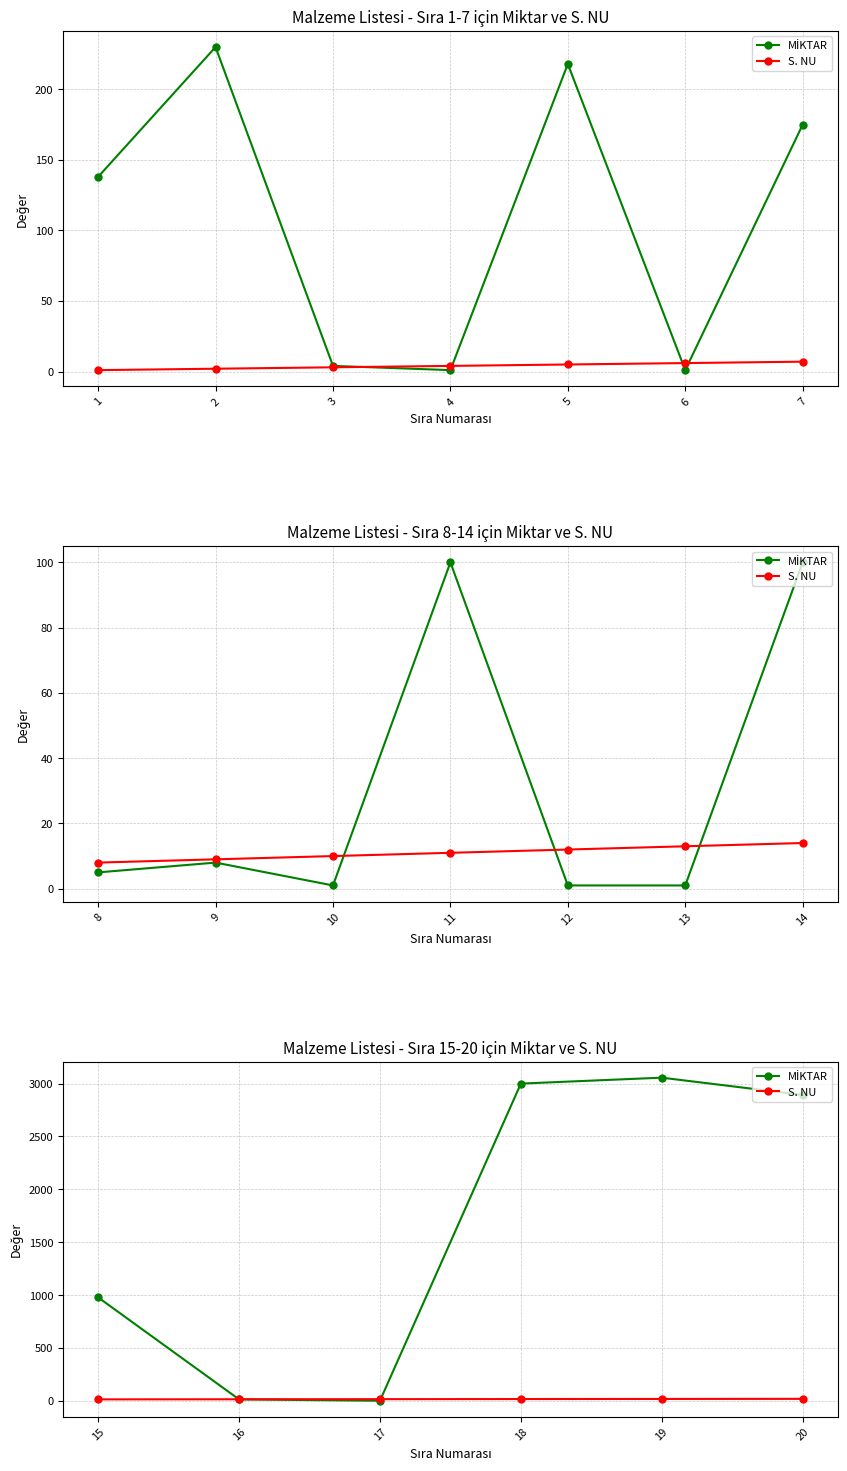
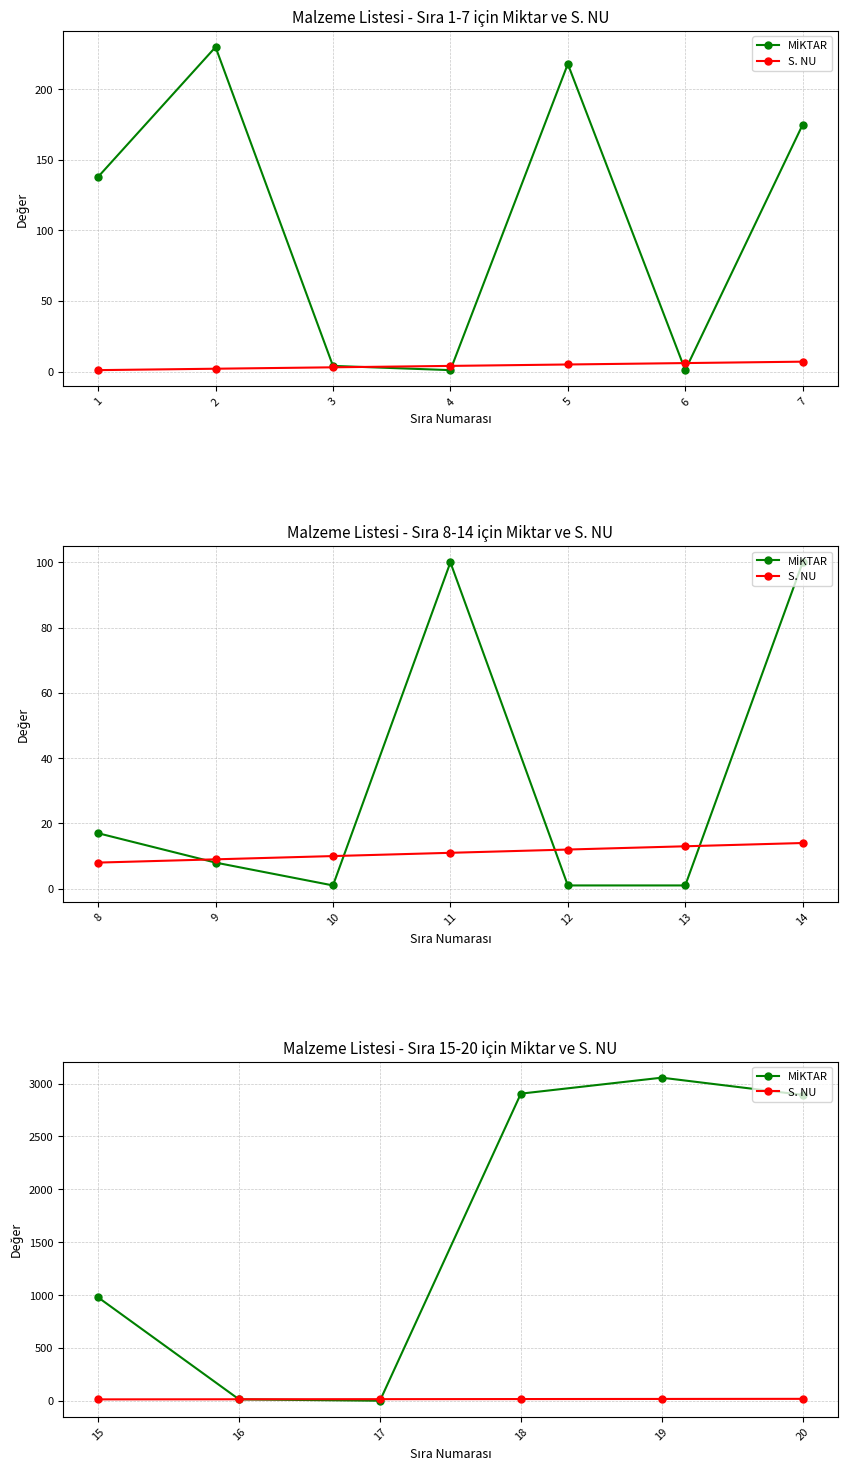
Malzeme Listesi - Sıra 8-14 için Miktar ve S. NU, MİKTAR, 8: 5 -> 17
Malzeme Listesi - Sıra 15-20 için Miktar ve S. NU, MİKTAR, 18: 3000 -> 2910
